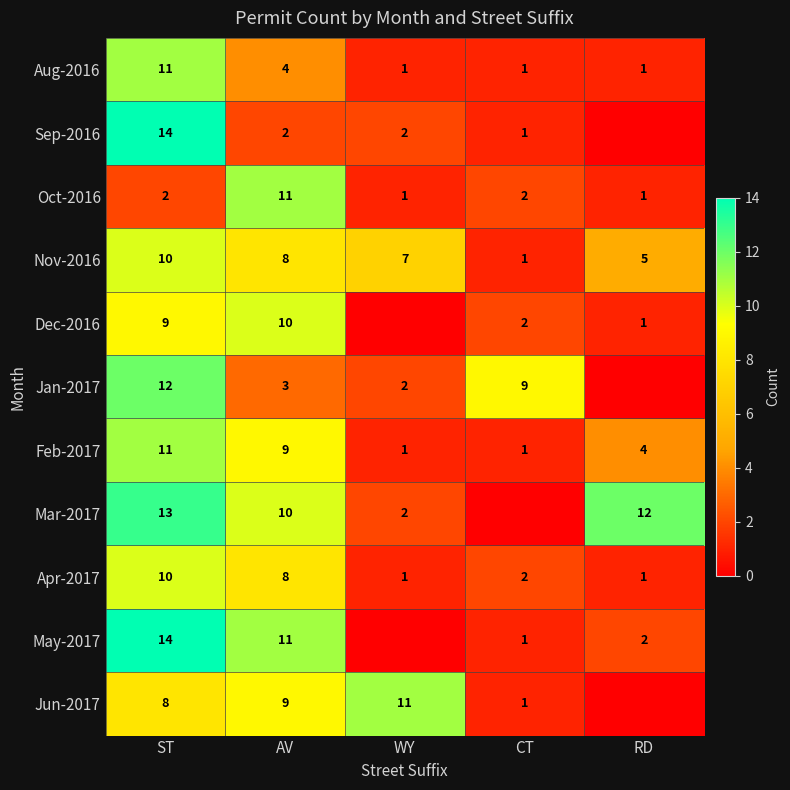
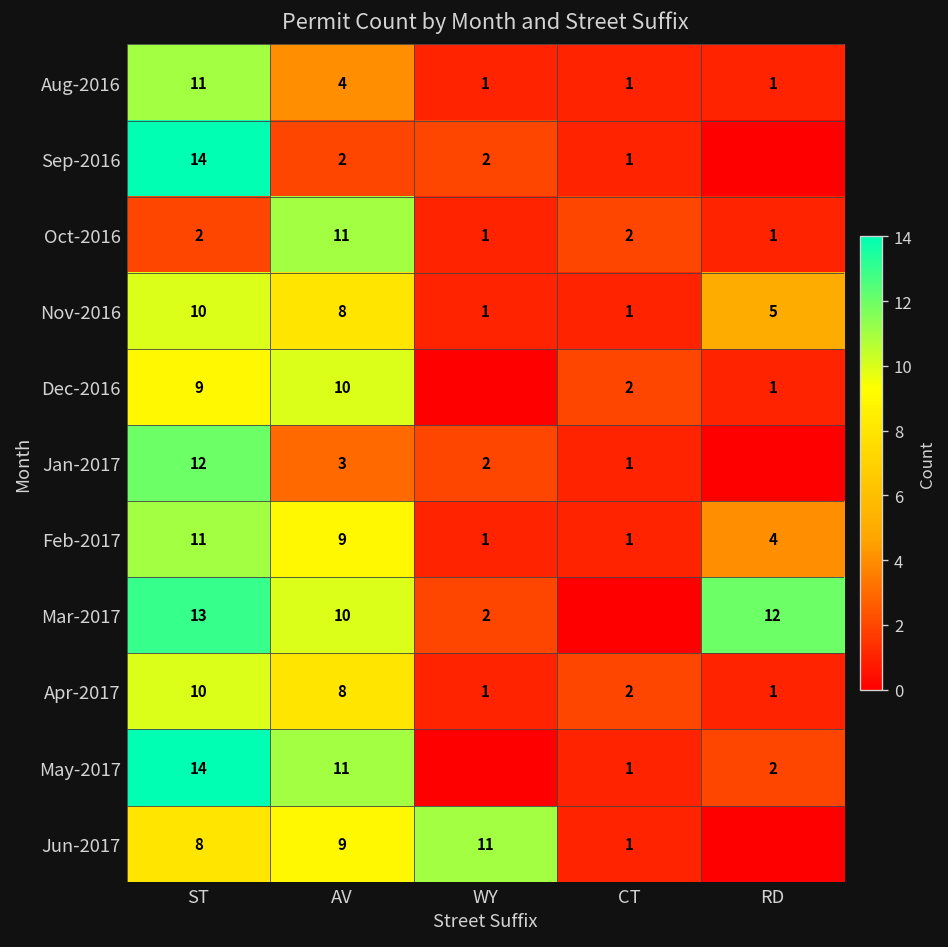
Nov-2016, WY: 7 -> 1
Jan-2017, CT: 9 -> 1
